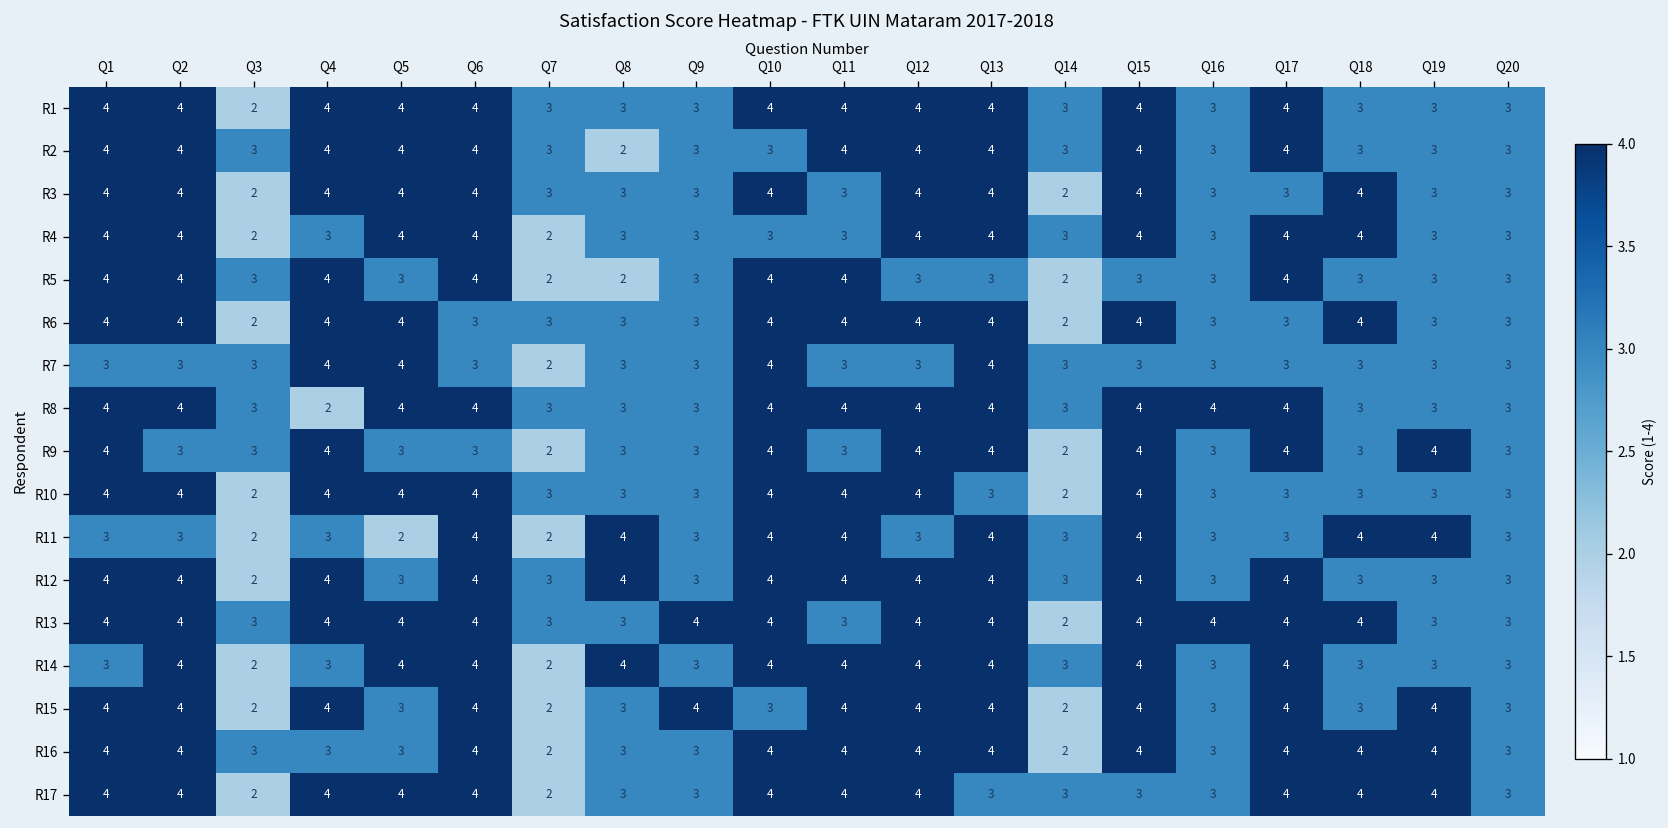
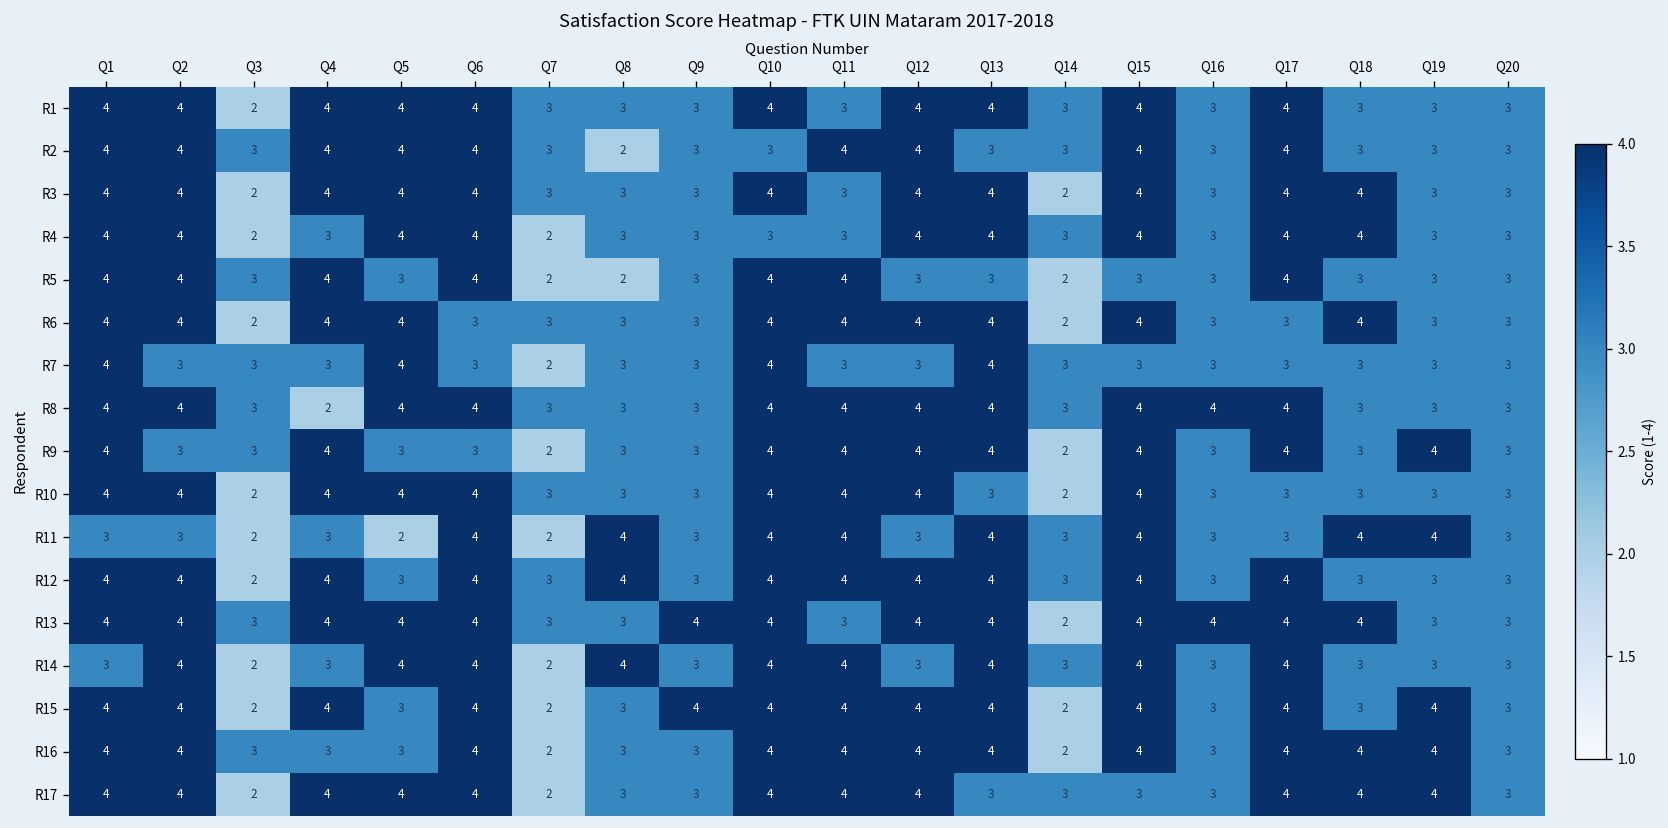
R1, Q11: 4 -> 3
R2, Q13: 4 -> 3
R3, Q17: 3 -> 4
R7, Q1: 3 -> 4
R7, Q4: 4 -> 3
R9, Q11: 3 -> 4
R14, Q12: 4 -> 3
R15, Q10: 3 -> 4
